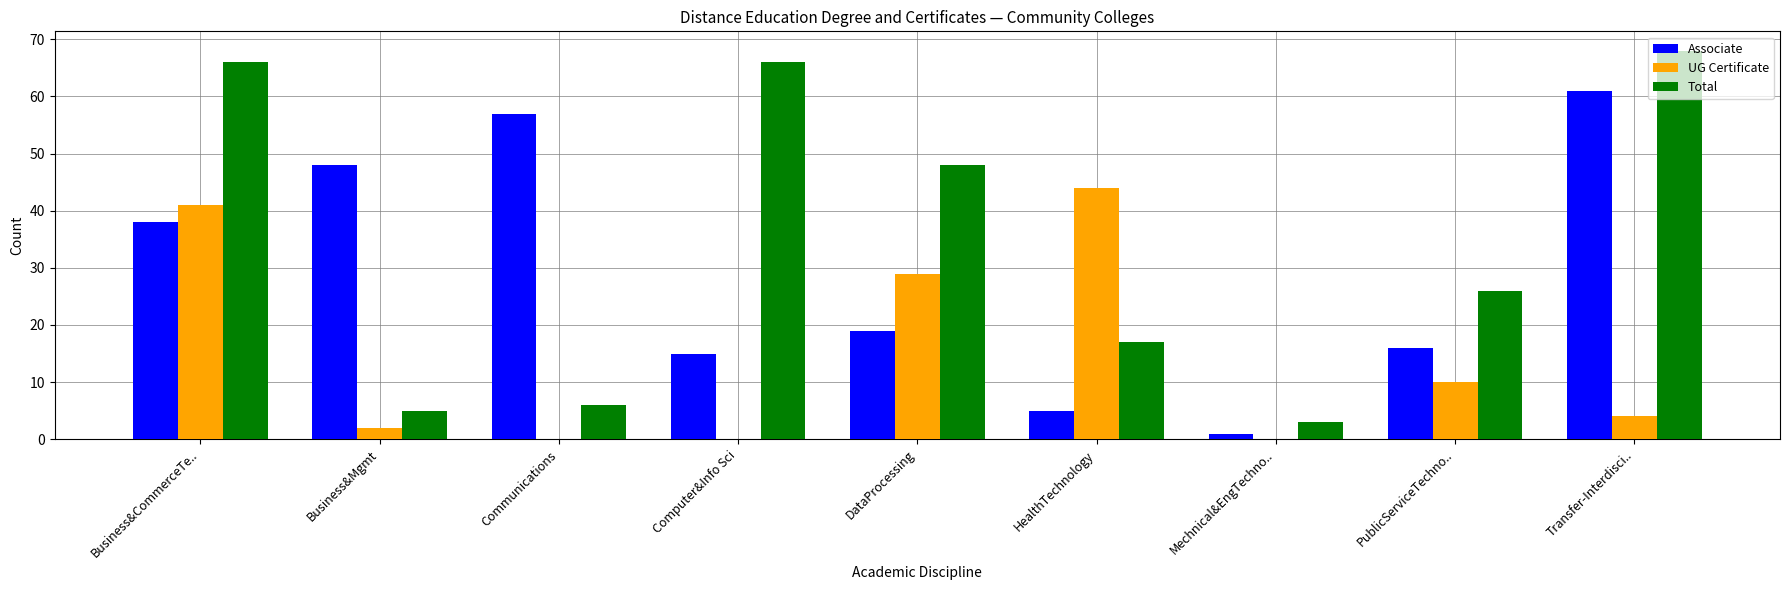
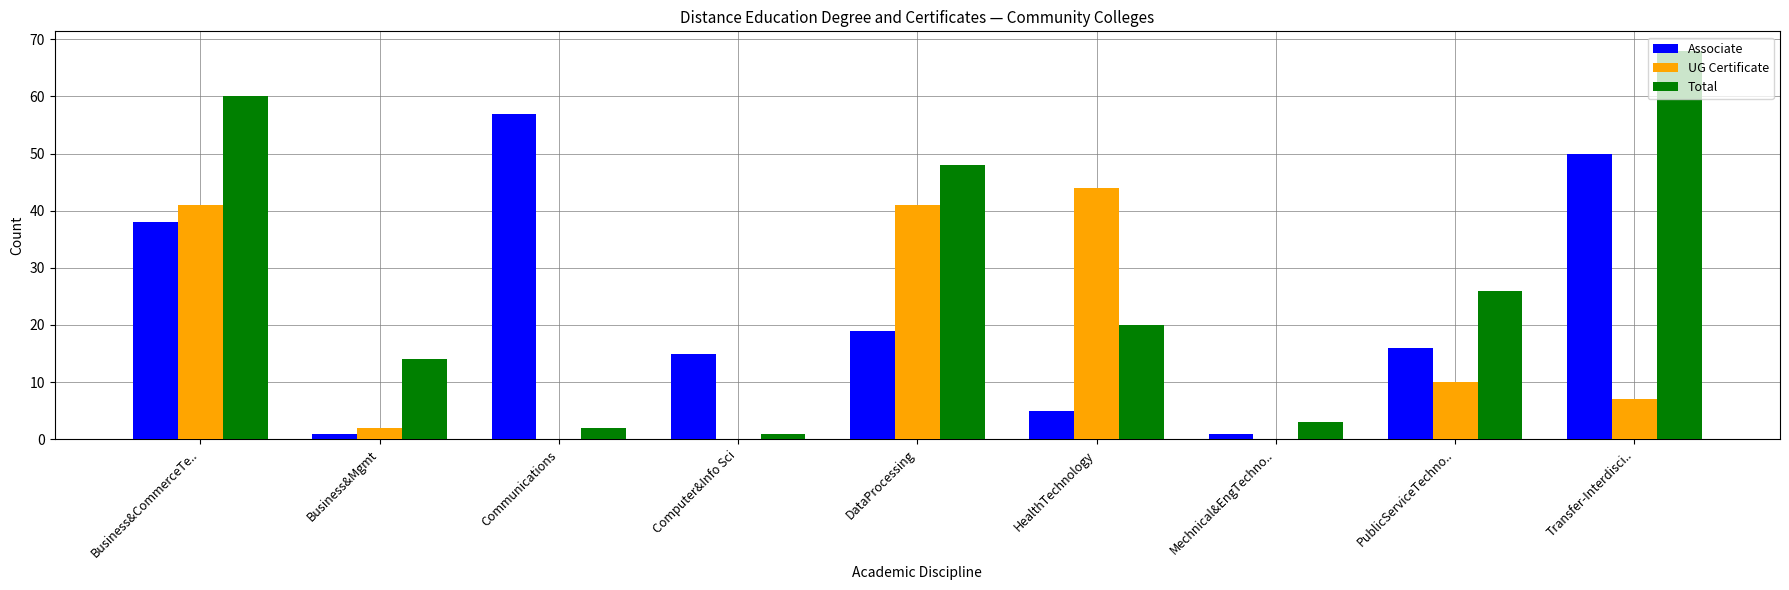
Total, Business&CommerceTe..: 66 -> 60
Associate, Business&Mgmt: 48 -> 1
Total, Business&Mgmt: 5 -> 14
Total, Communications: 6 -> 2
Total, Computer&Info Sci: 66 -> 1
UG Certificate, DataProcessing: 29 -> 41
Total, HealthTechnology: 17 -> 20
Associate, Transfer-Interdisci..: 61 -> 50
UG Certificate, Transfer-Interdisci..: 4 -> 7
